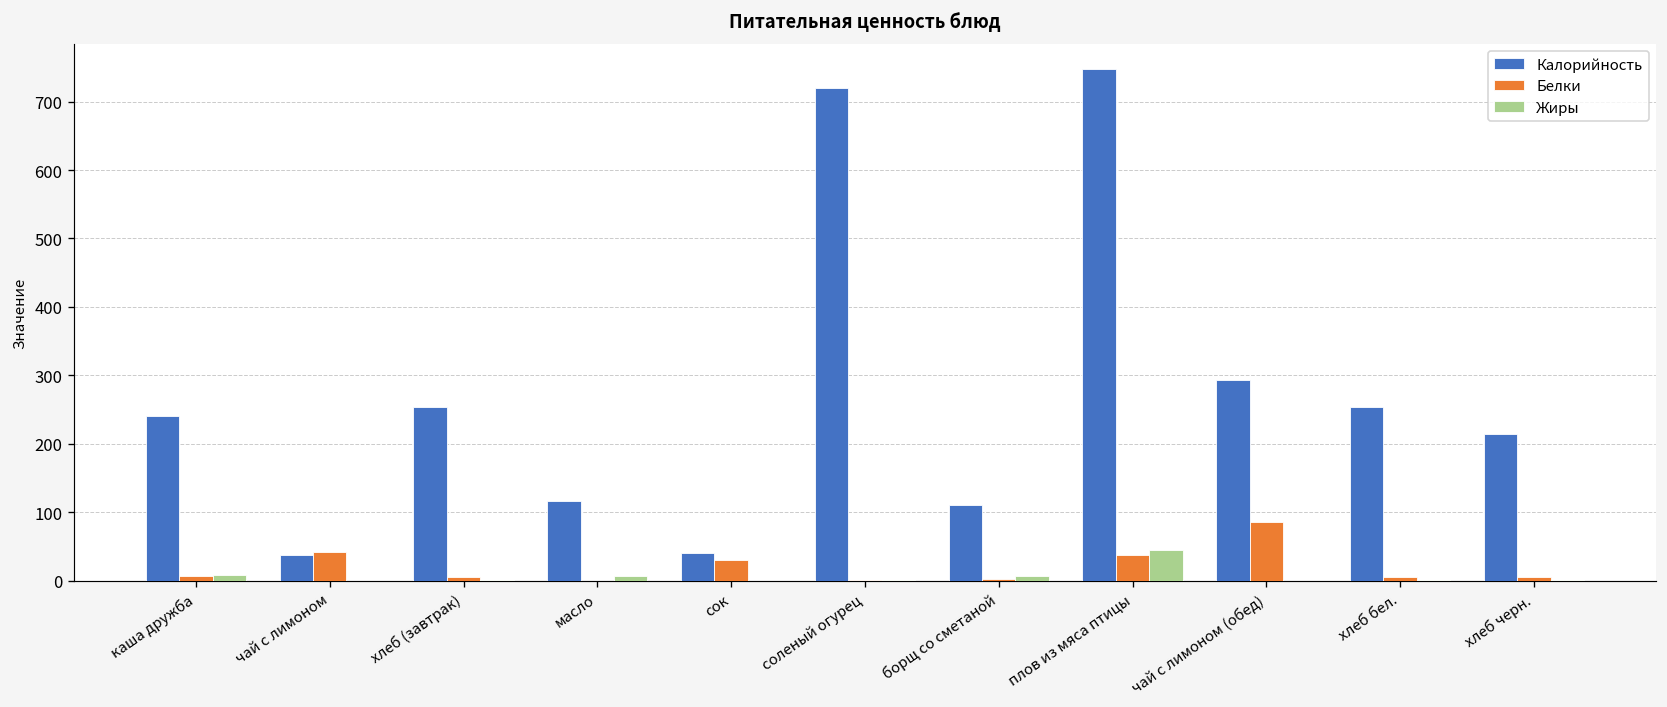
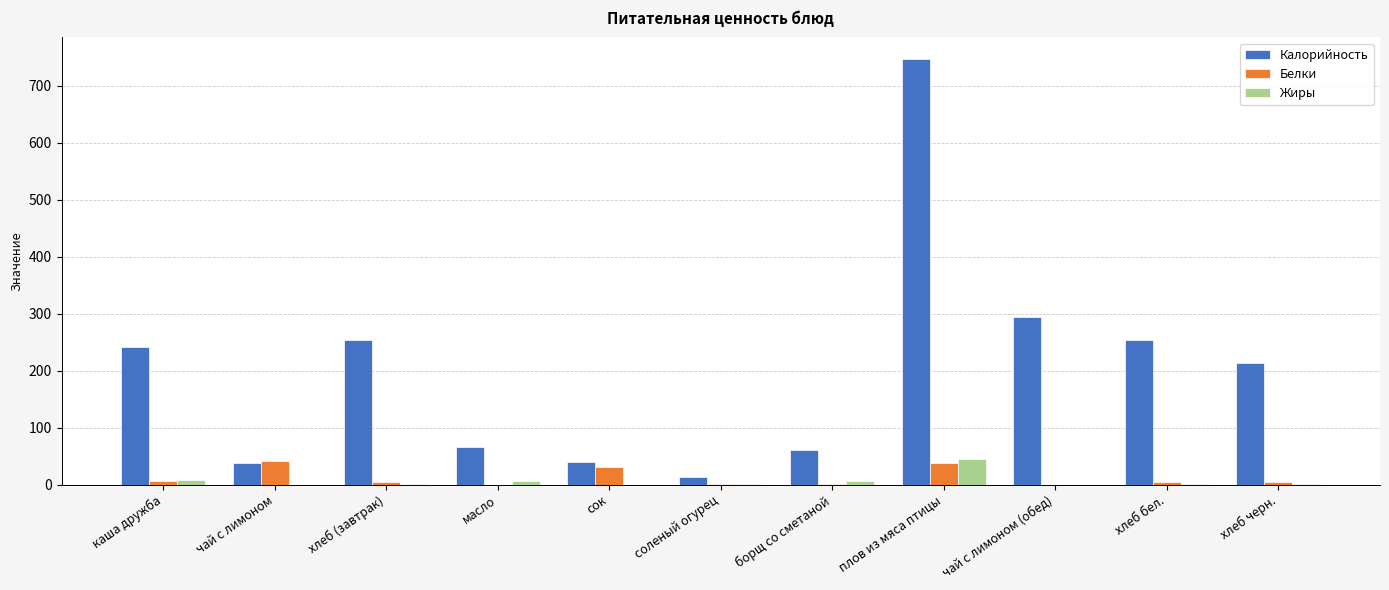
Калорийность, масло: 120 -> 70
Калорийность, соленый огурец: 720 -> 10
Калорийность, борщ со сметаной: 110 -> 60
Белки, чай с лимоном (обед): 90 -> 0
